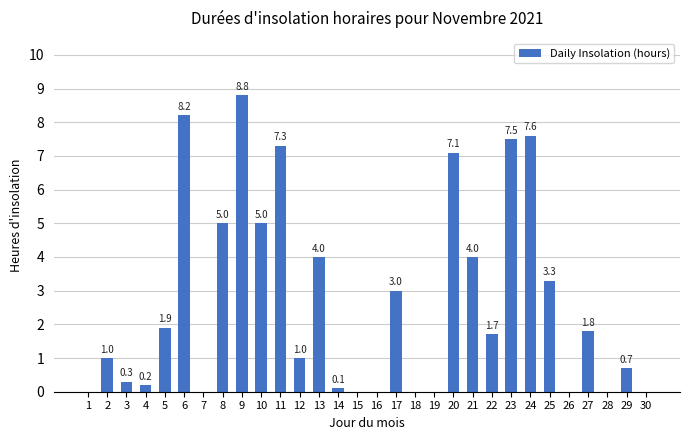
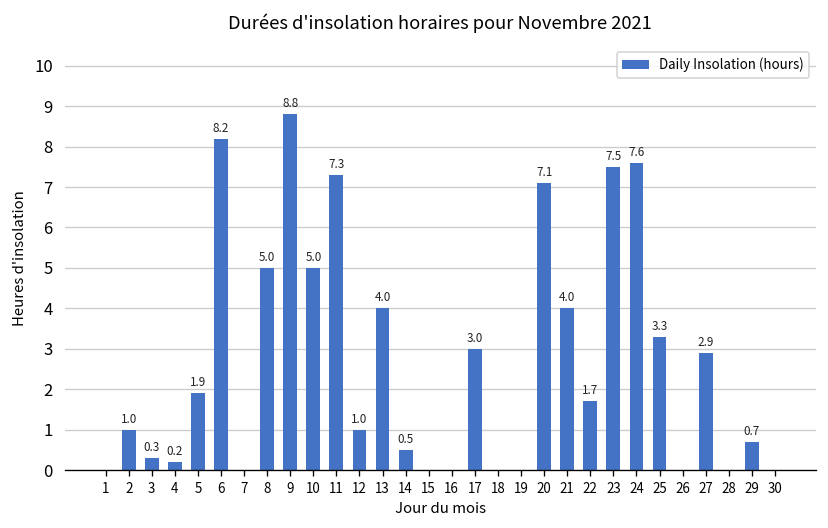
14: 0.1 -> 0.5
27: 1.8 -> 2.9
